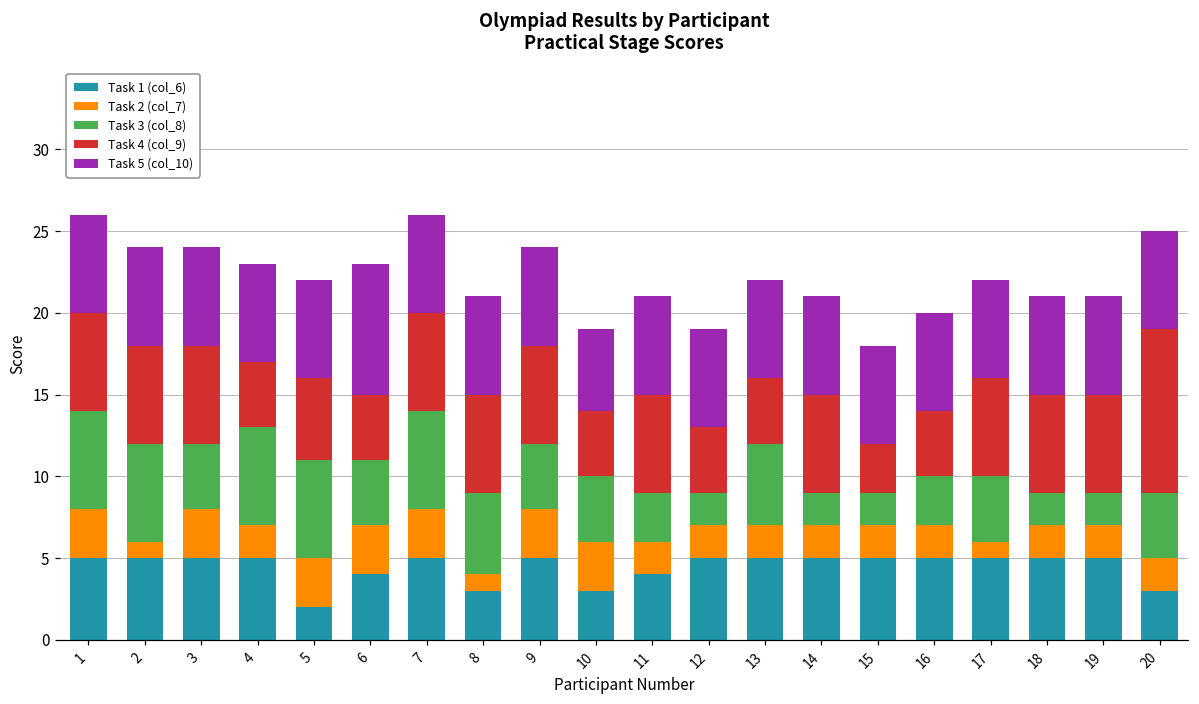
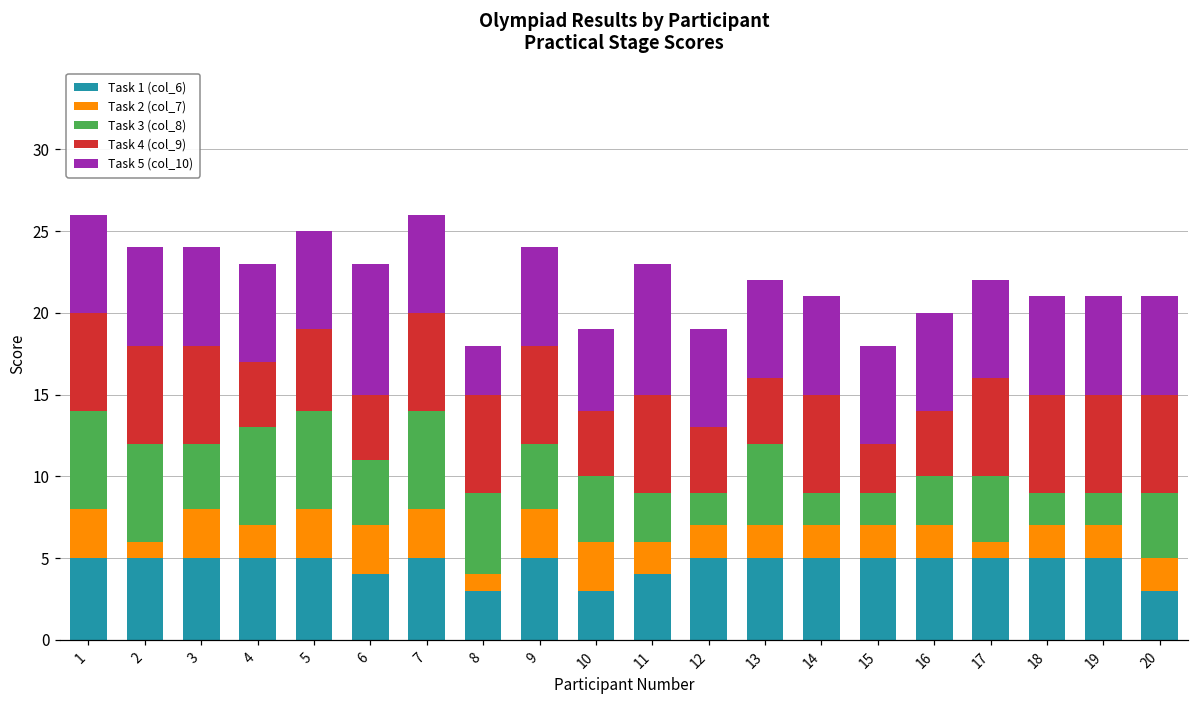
Task 1 (col_6), 5: 2 -> 5
Task 5 (col_10), 8: 6 -> 3
Task 5 (col_10), 11: 6 -> 8
Task 4 (col_9), 20: 10 -> 6
